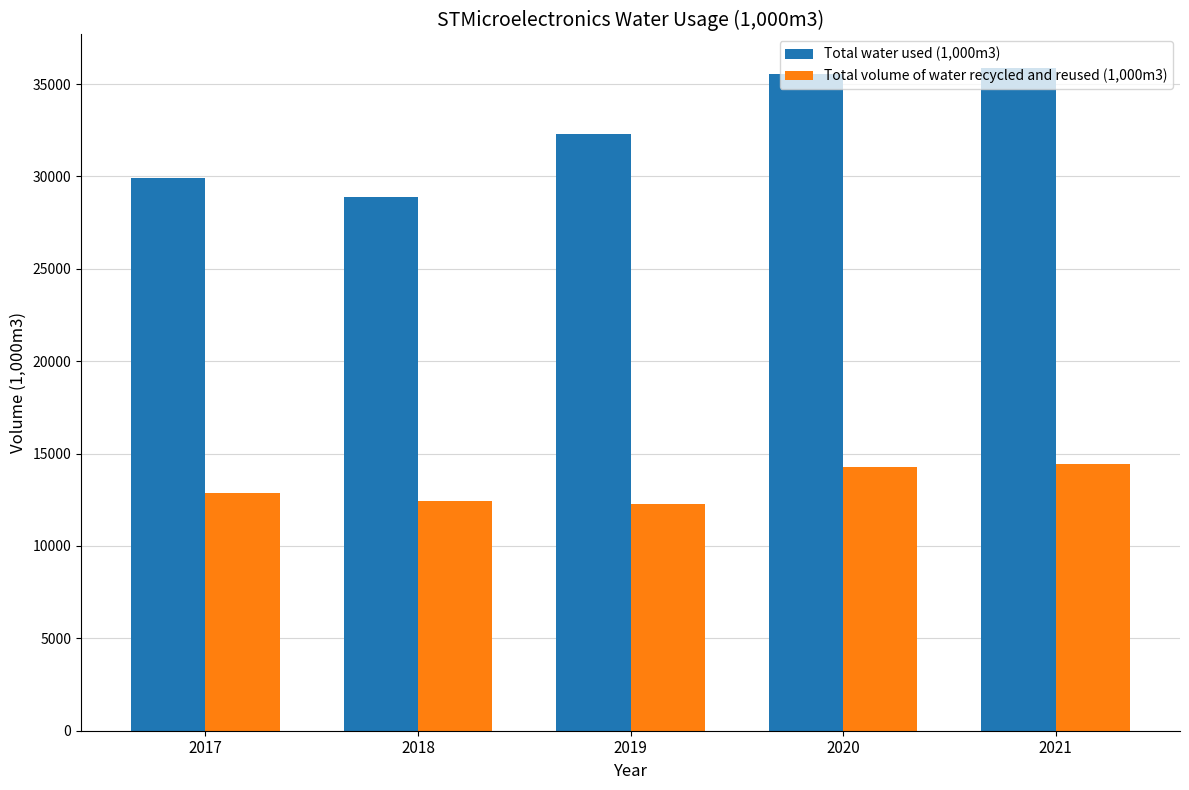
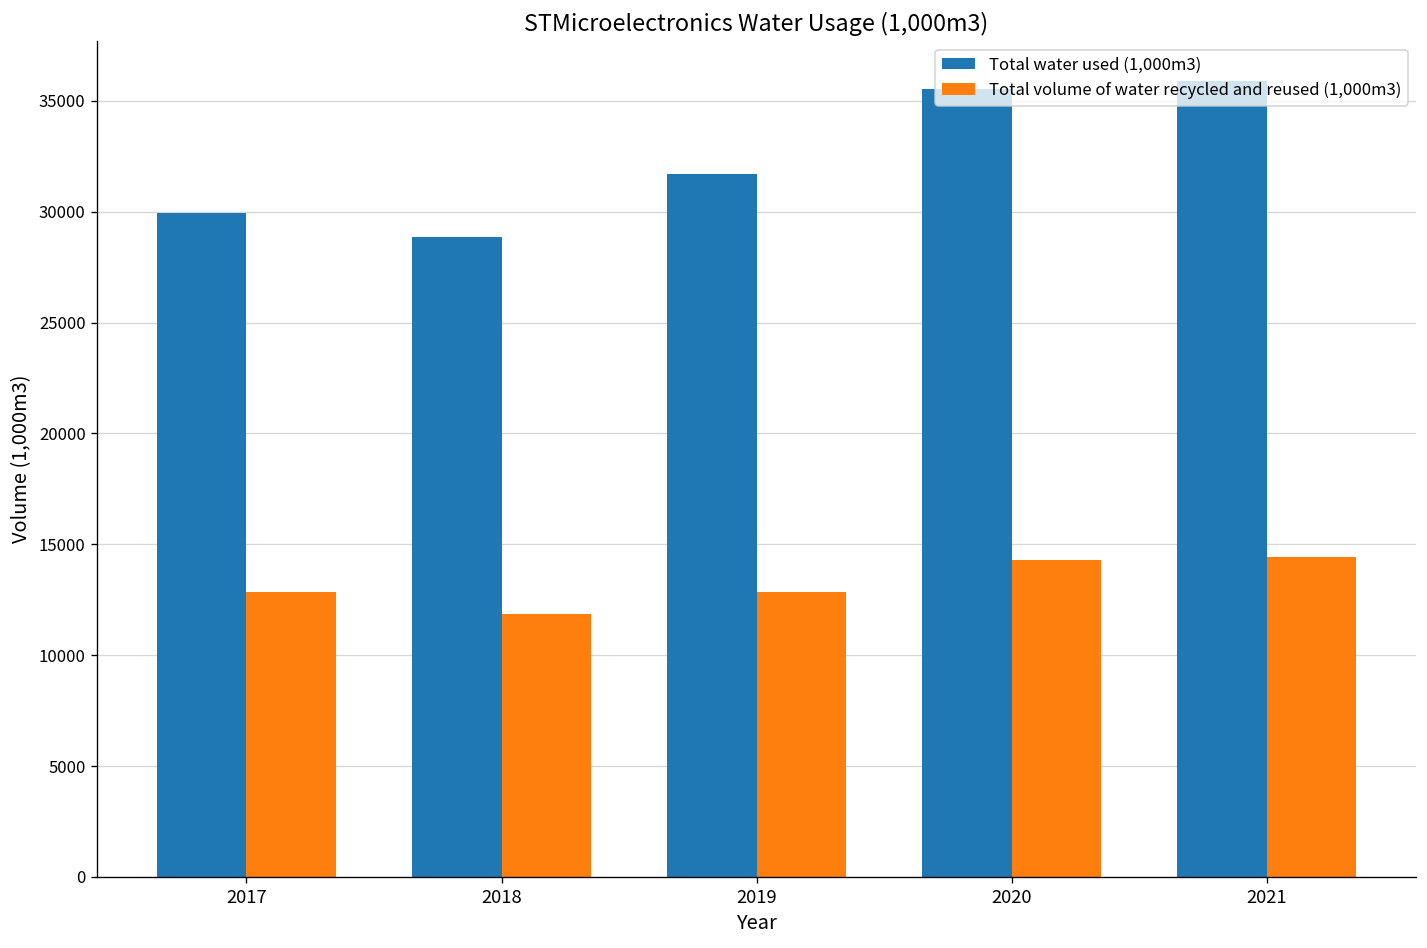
Total volume of water recycled and reused (1,000m3), 2018: 12500 -> 11900
Total water used (1,000m3), 2019: 32300 -> 31700
Total volume of water recycled and reused (1,000m3), 2019: 12300 -> 12900
